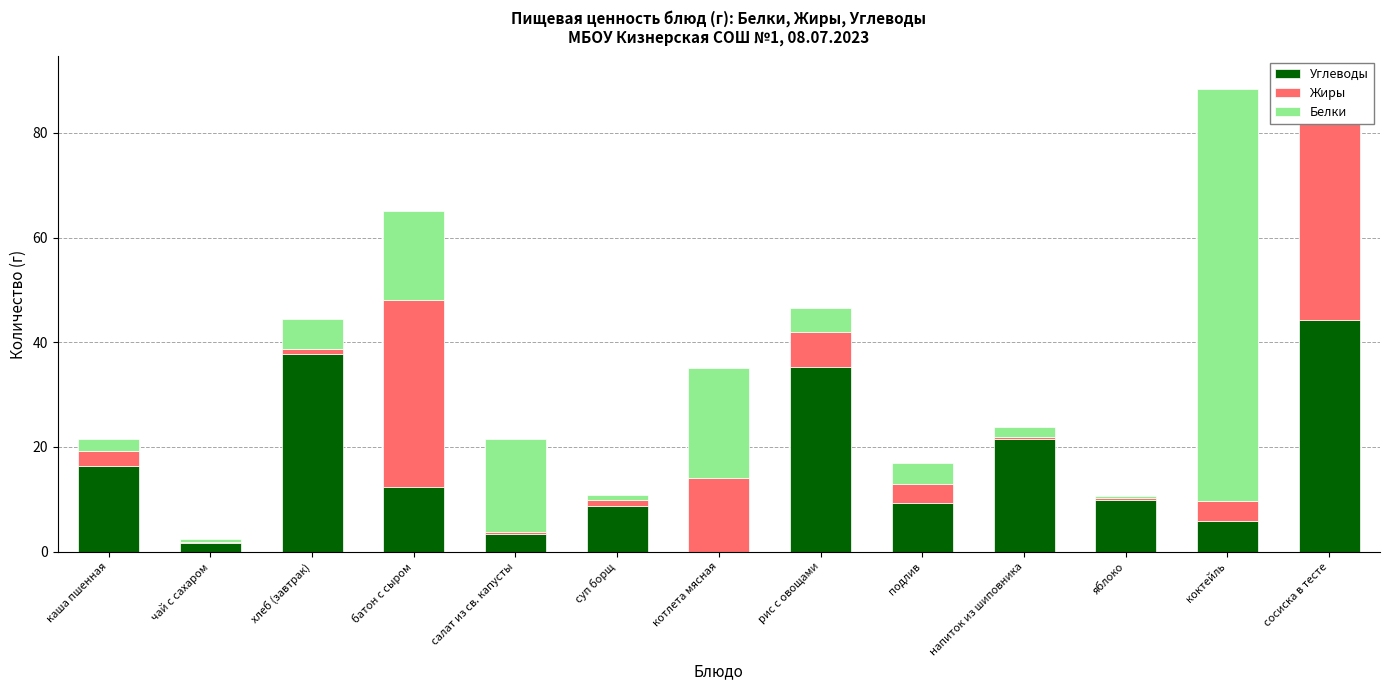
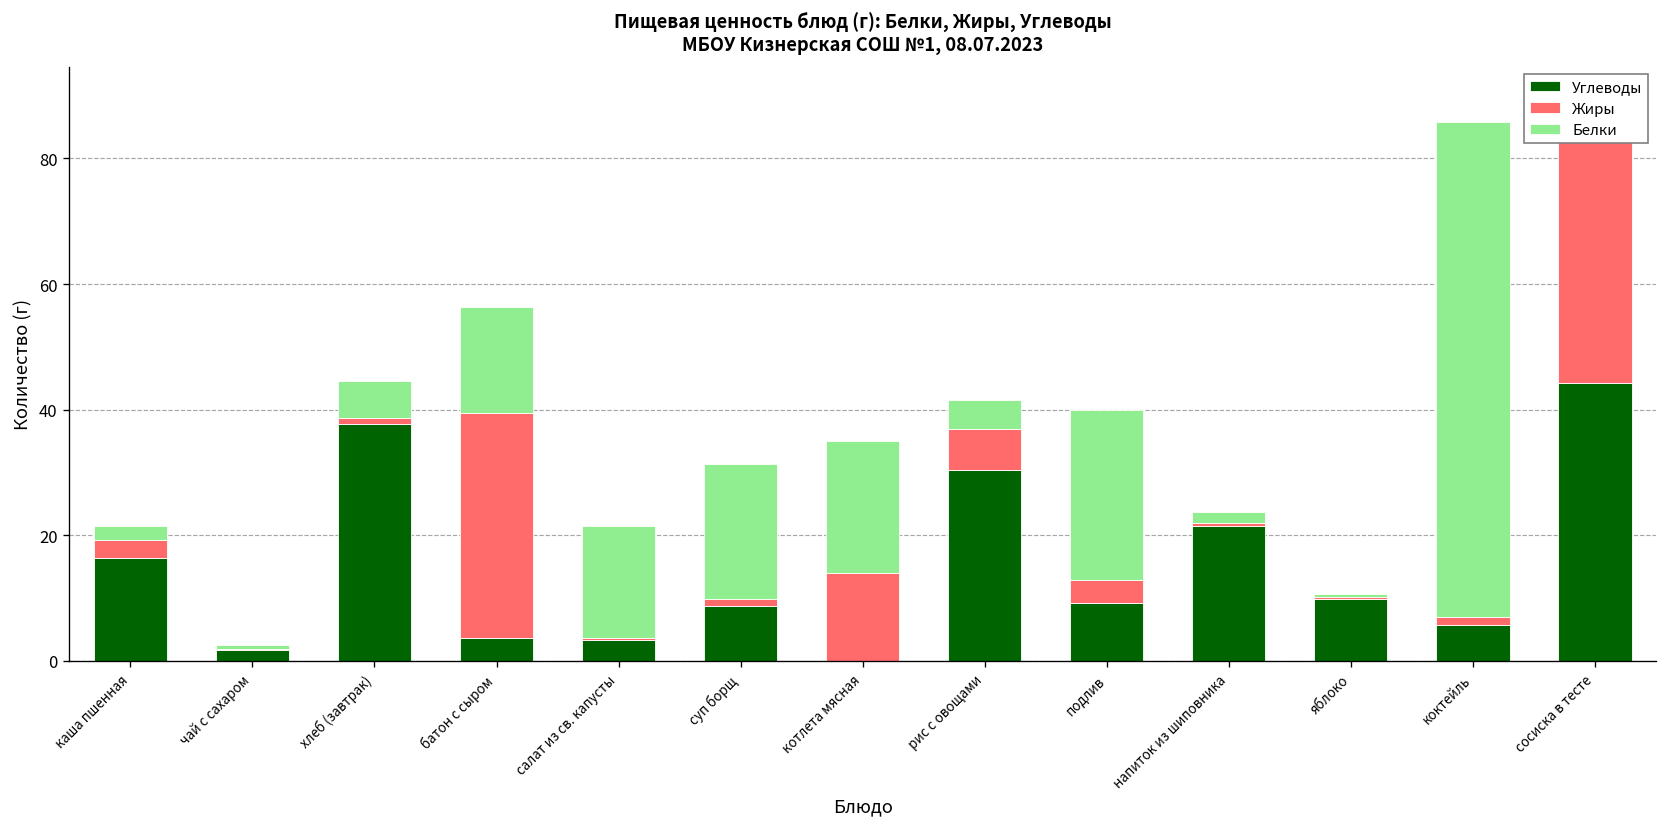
Углеводы, батон с сыром: 12 -> 4
Белки, суп борщ: 1 -> 22
Углеводы, рис с овощами: 35 -> 30
Белки, подлив: 4 -> 27
Жиры, коктейль: 4 -> 1
